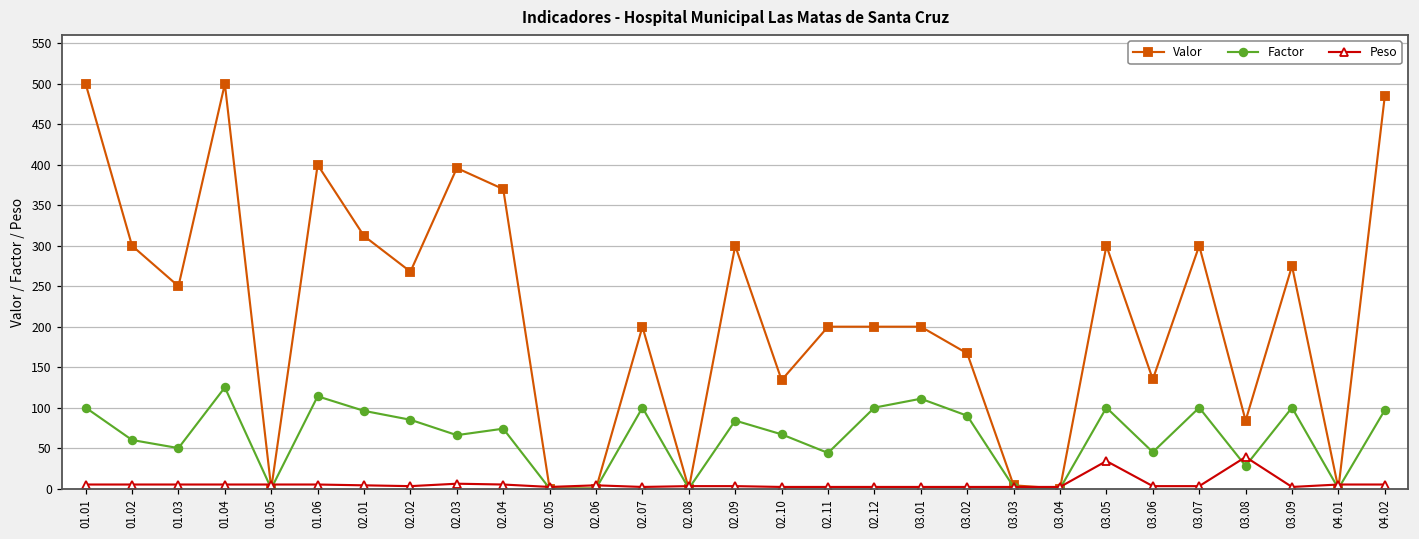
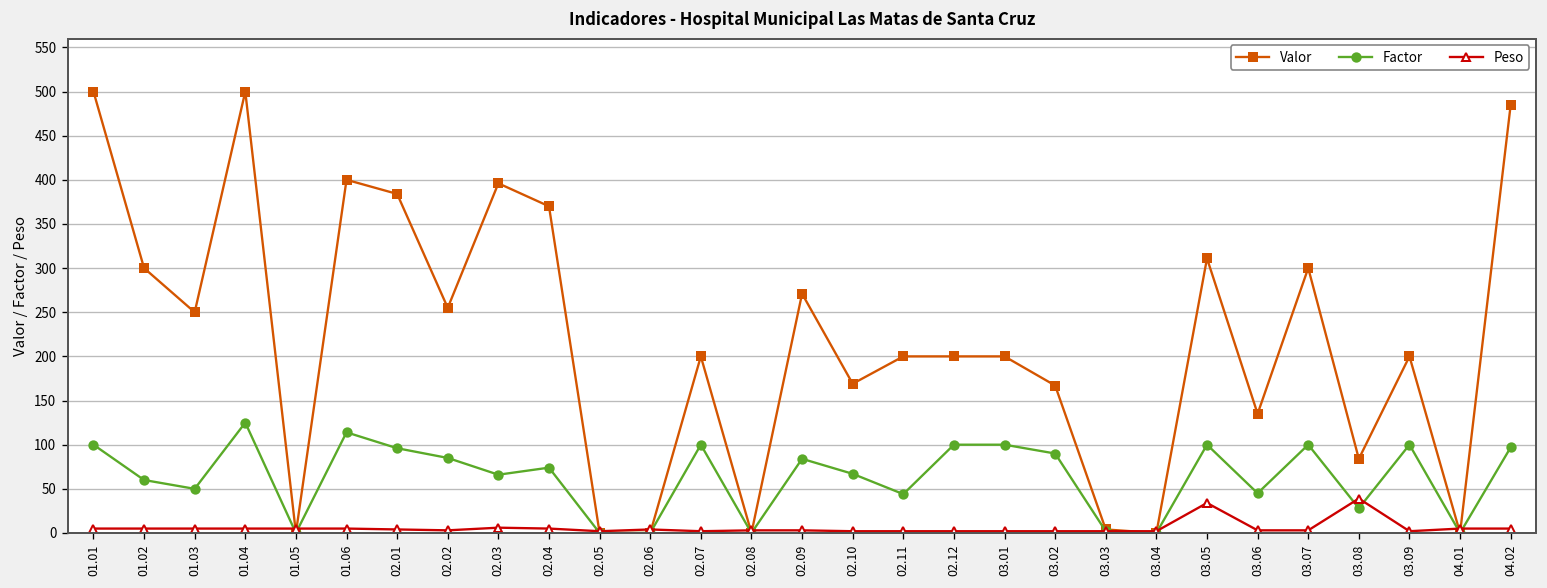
Valor, 02.01: 310 -> 380
Valor, 02.02: 270 -> 260
Valor, 02.09: 300 -> 270
Valor, 02.10: 130 -> 170
Factor, 03.01: 110 -> 100
Valor, 03.05: 300 -> 310
Valor, 03.09: 280 -> 200
